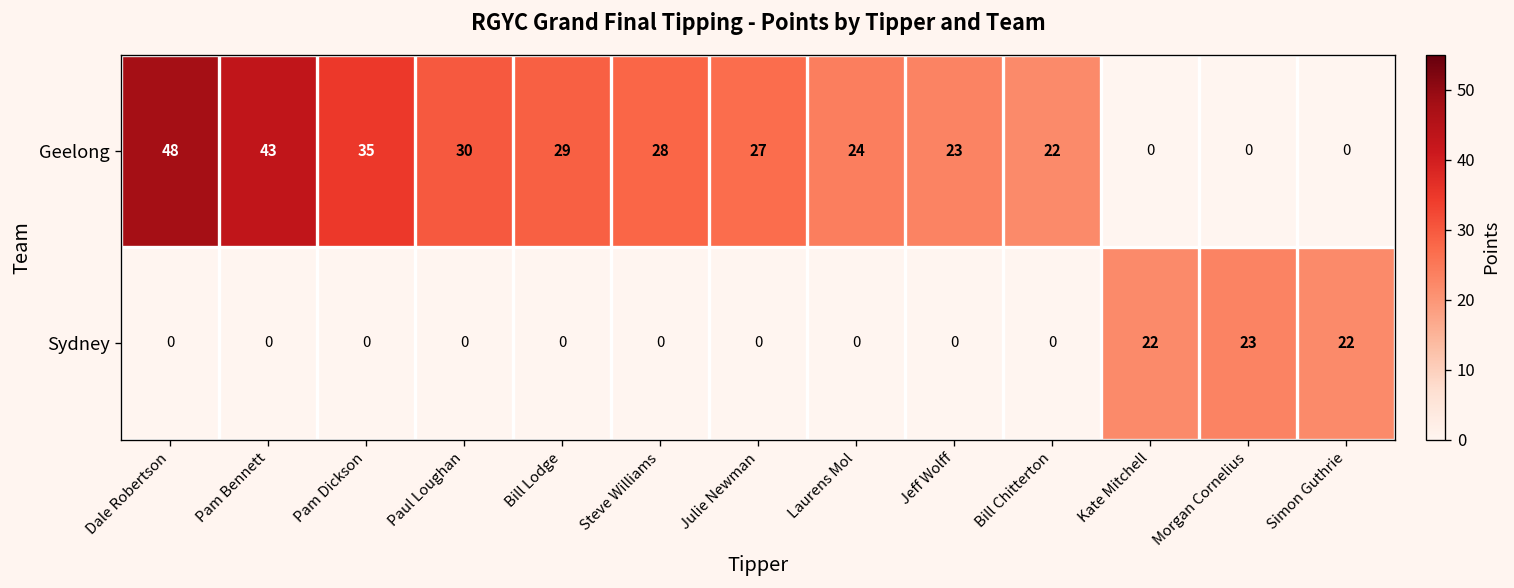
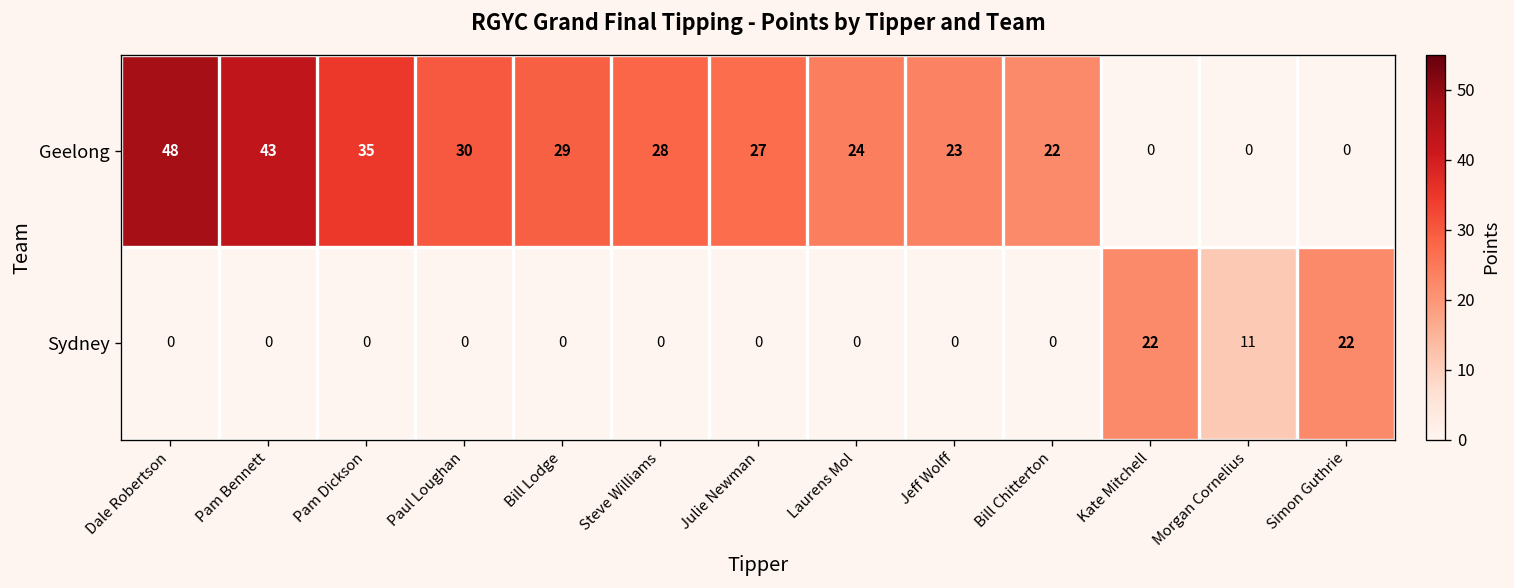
Sydney, Morgan Cornelius: 23 -> 11
